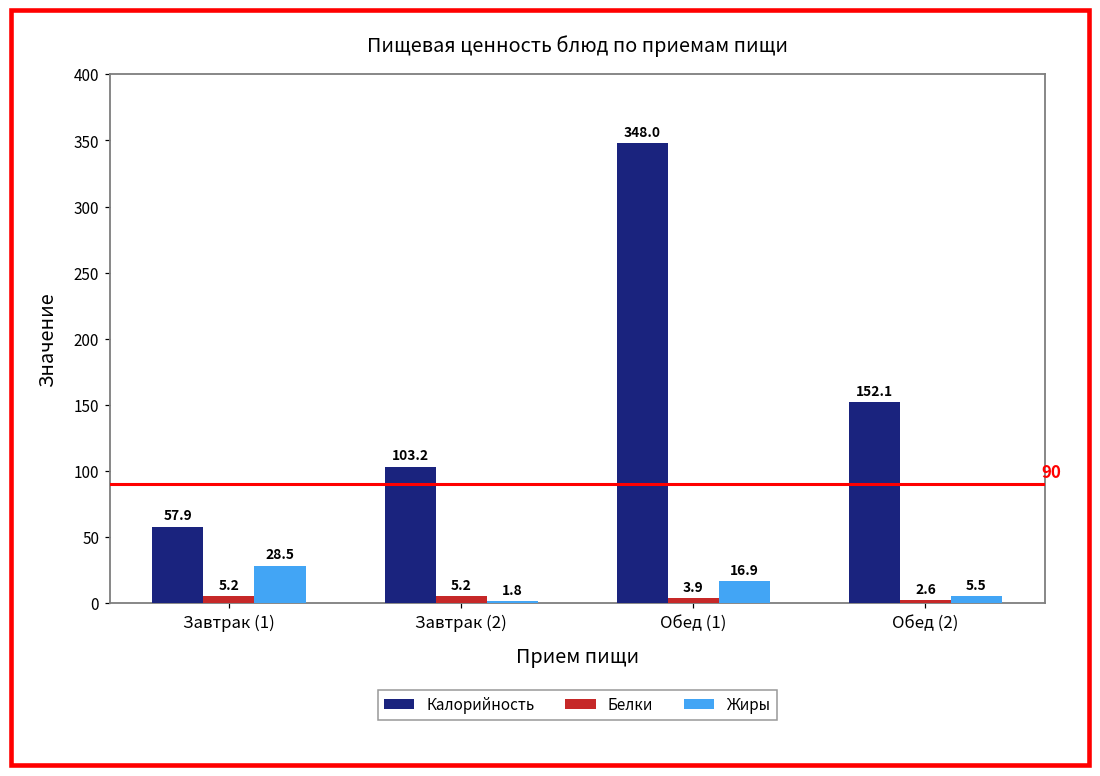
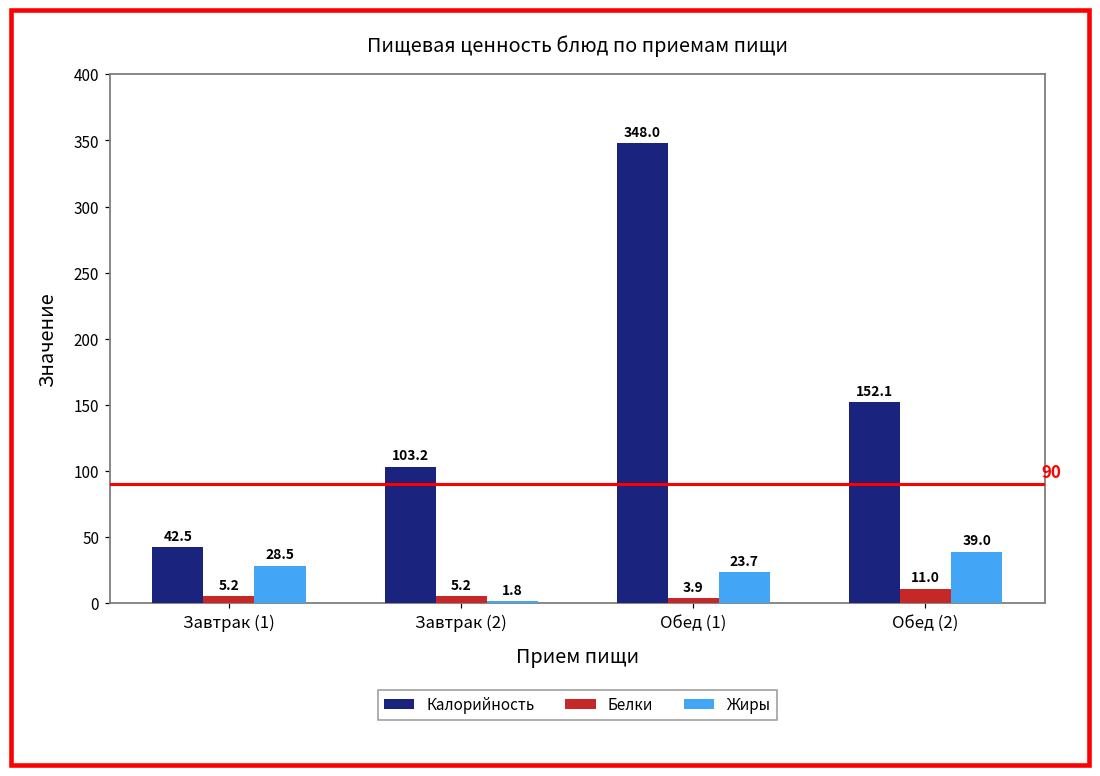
Калорийность, Завтрак (1): 57.9 -> 42.5
Жиры, Обед (1): 16.9 -> 23.7
Белки, Обед (2): 2.6 -> 11.0
Жиры, Обед (2): 5.5 -> 39.0
